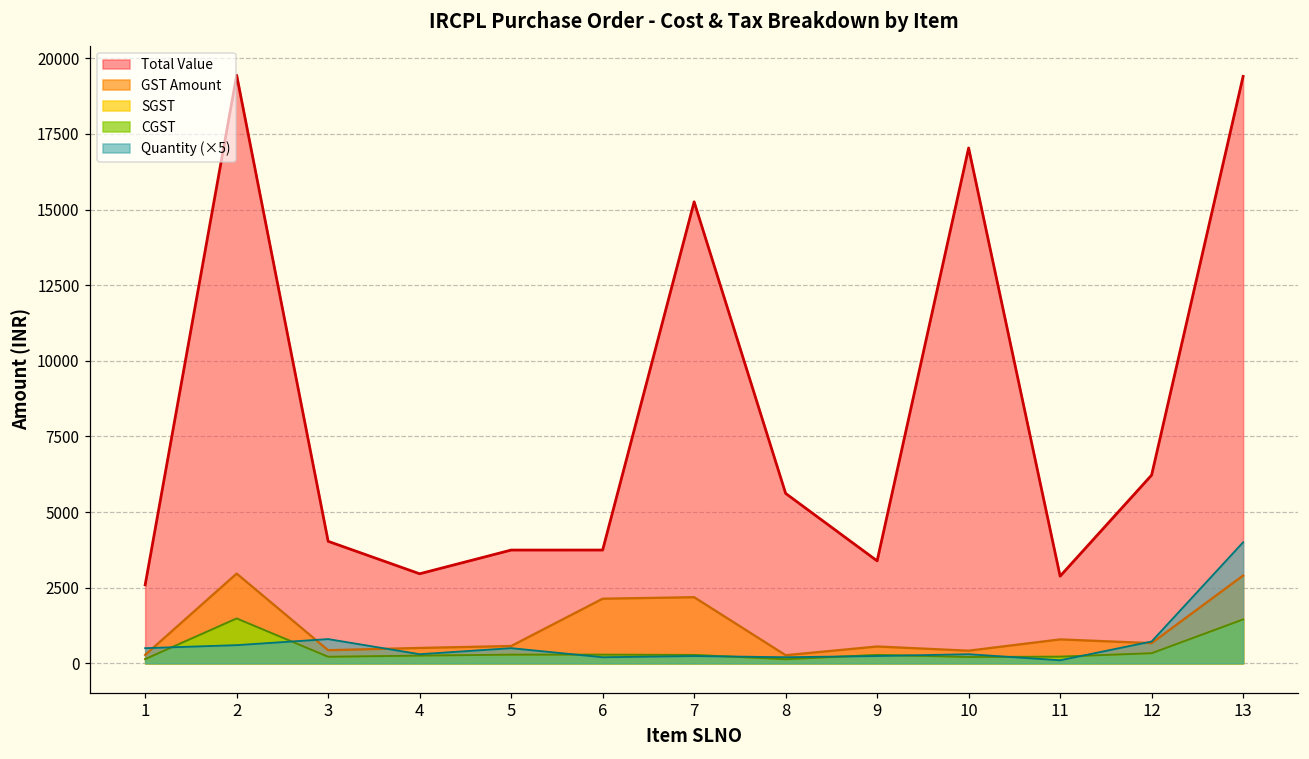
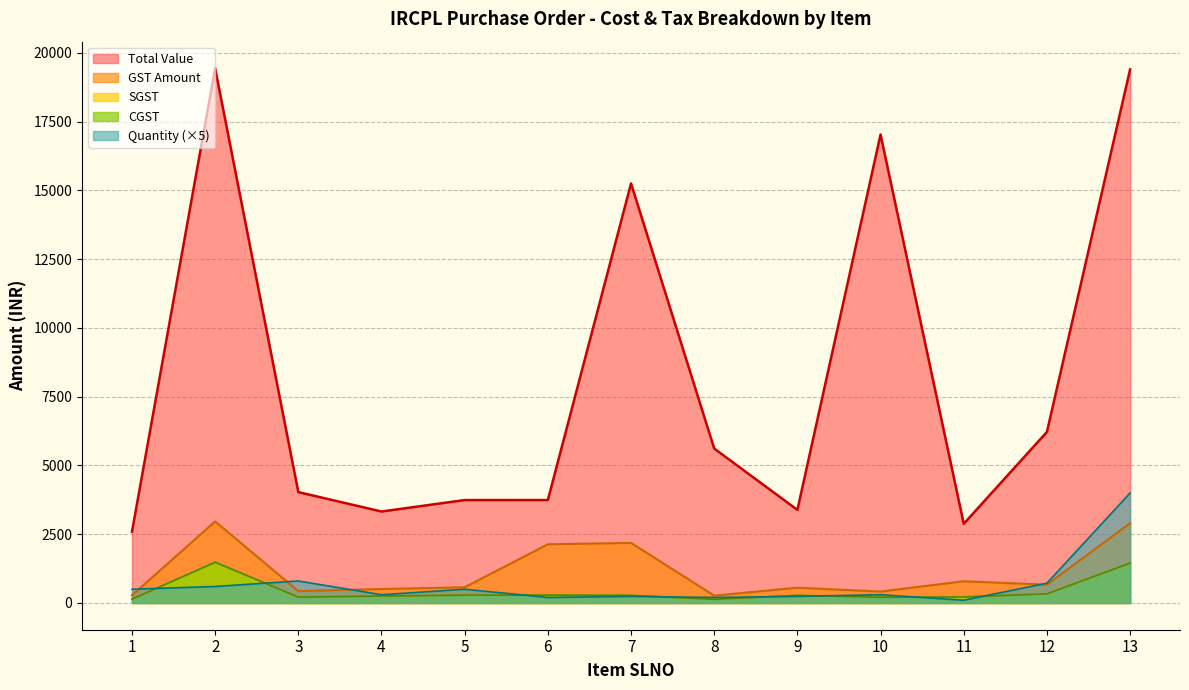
Total Value, 4: 3000 -> 3300
